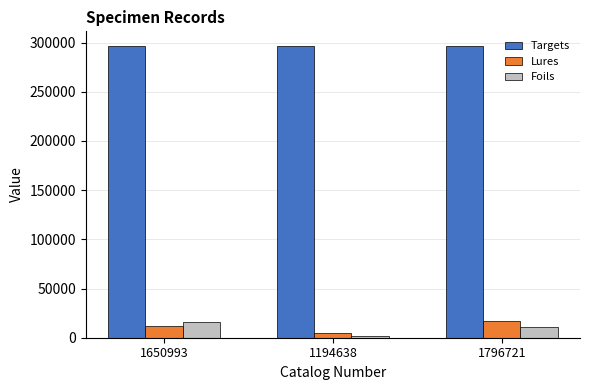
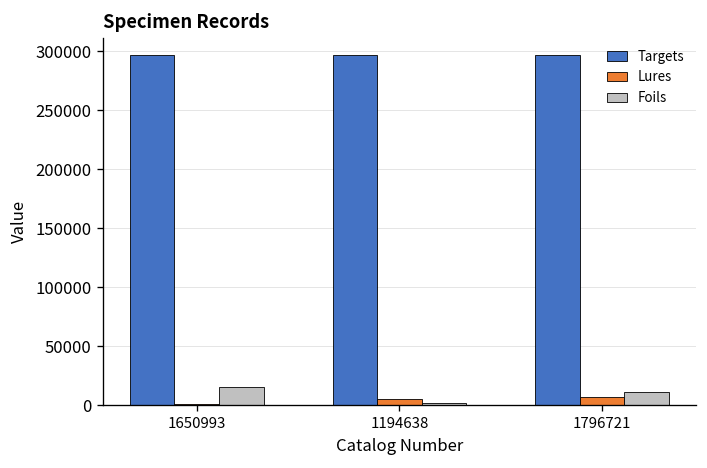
Lures, 1650993: 10000 -> 0
Lures, 1796721: 20000 -> 10000
